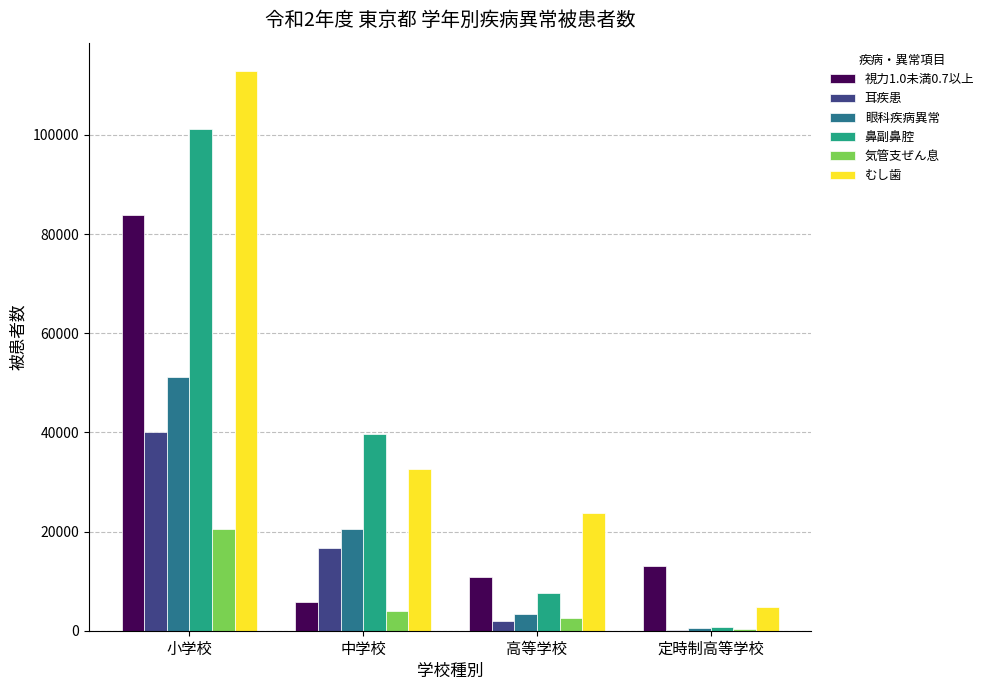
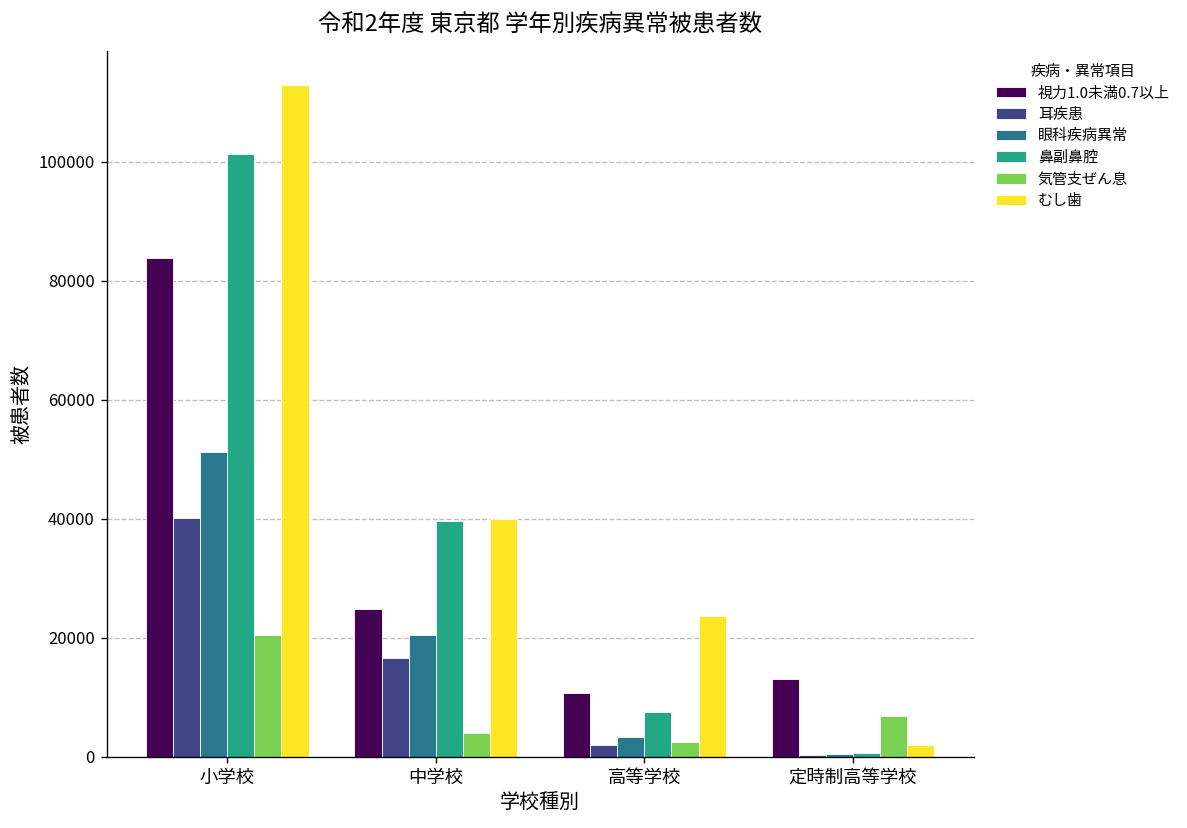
視力1.0未満0.7以上, 中学校: 6000 -> 25000
むし歯, 中学校: 33000 -> 40000
気管支ぜん息, 定時制高等学校: 0 -> 7000
むし歯, 定時制高等学校: 5000 -> 2000
